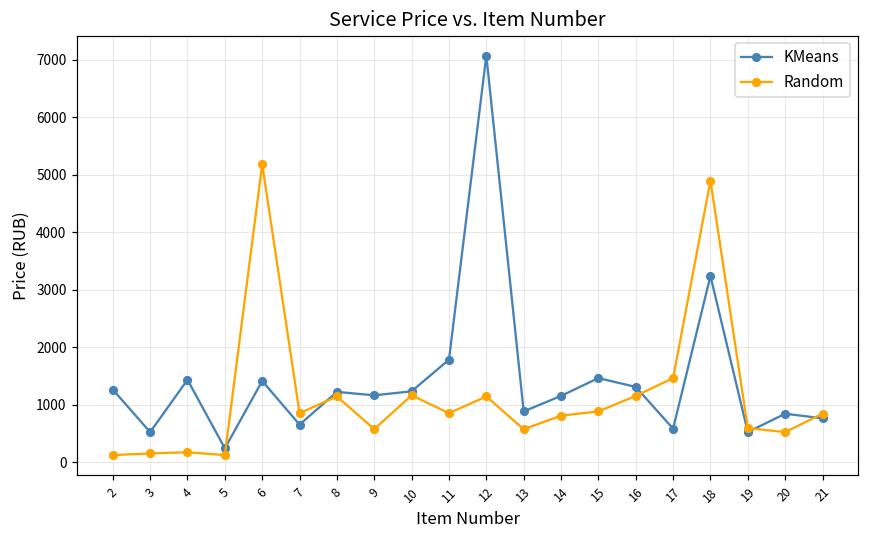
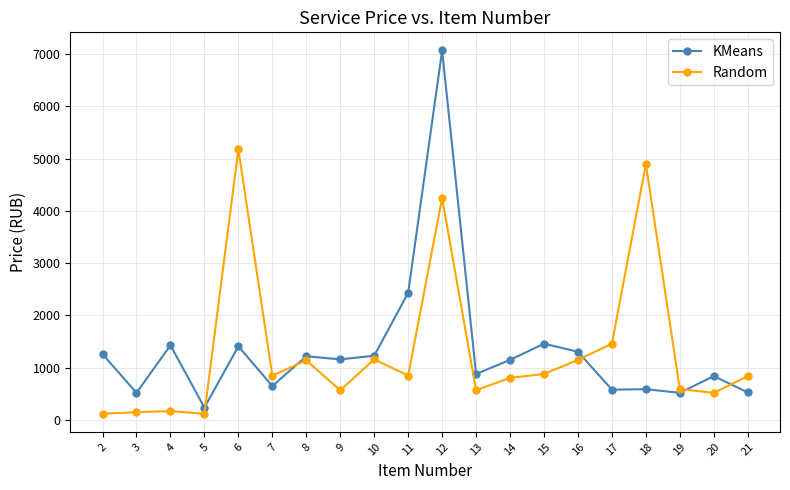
KMeans, 11: 1800 -> 2400
Random, 12: 1100 -> 4200
KMeans, 18: 3200 -> 600
KMeans, 21: 800 -> 500
